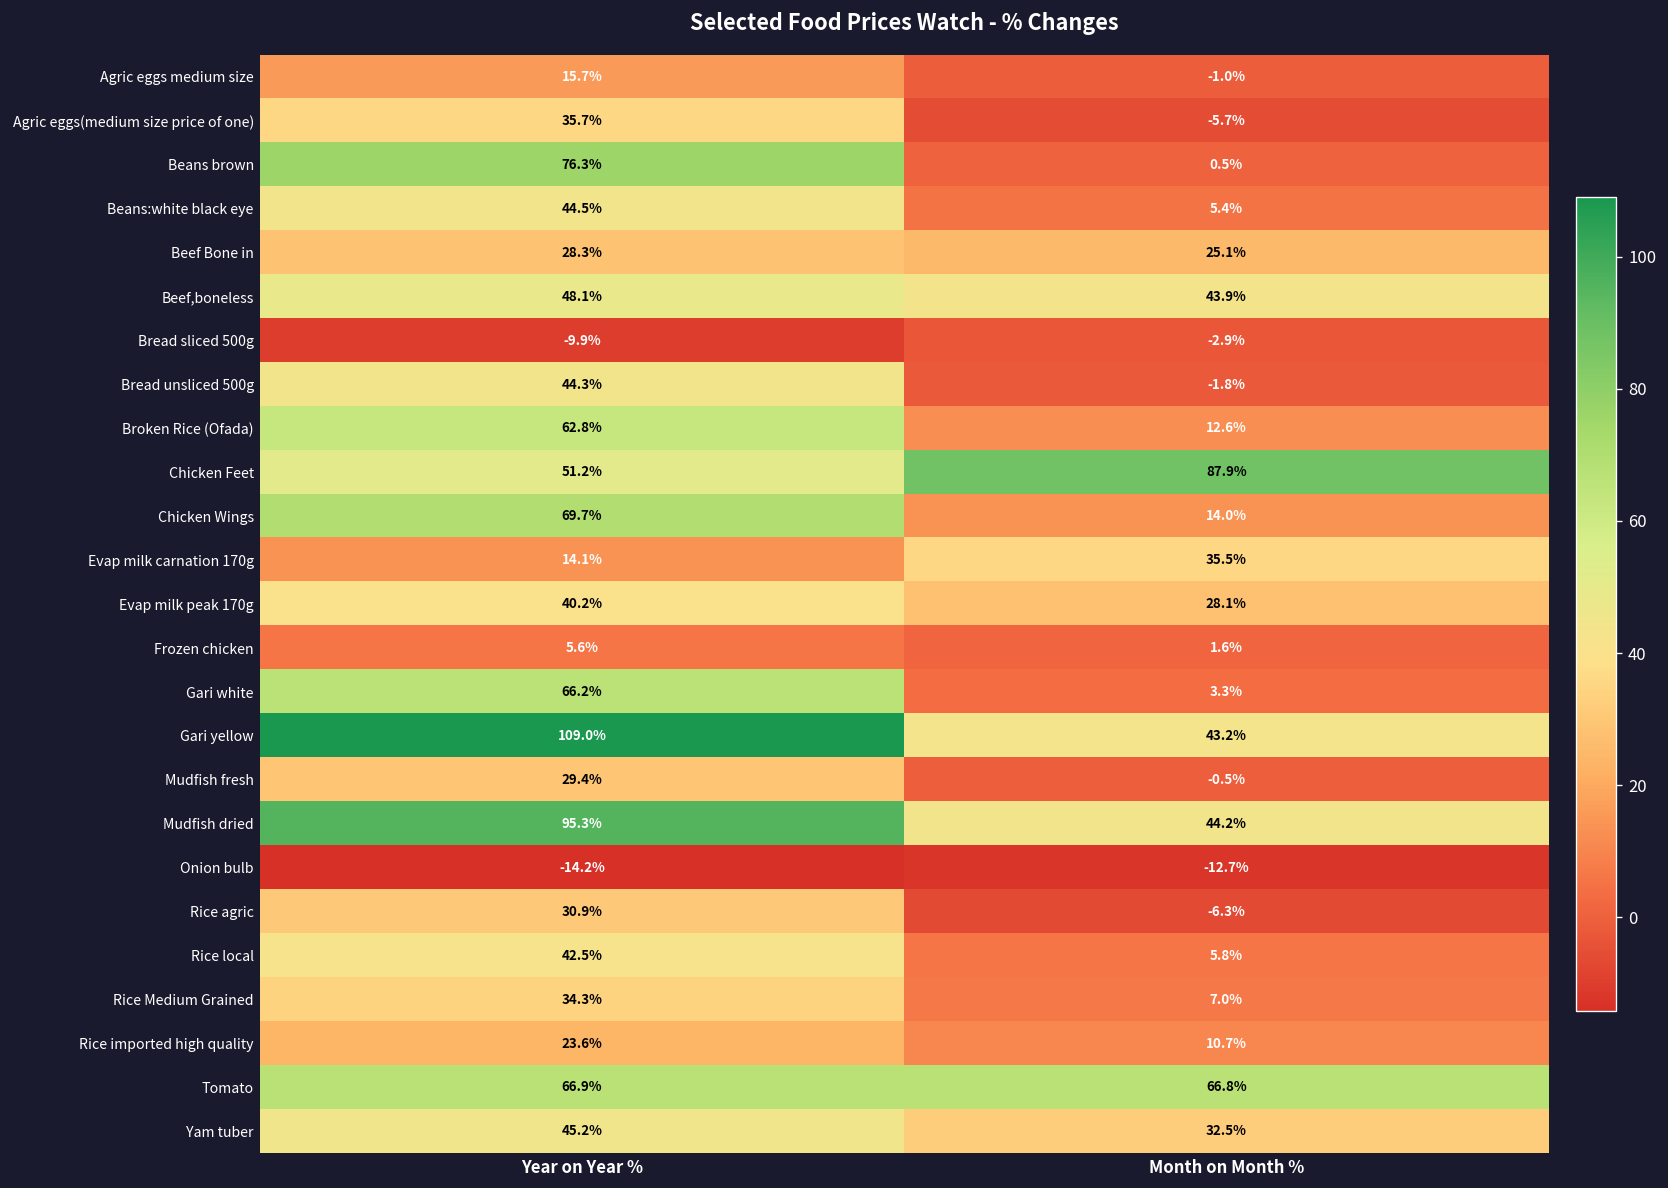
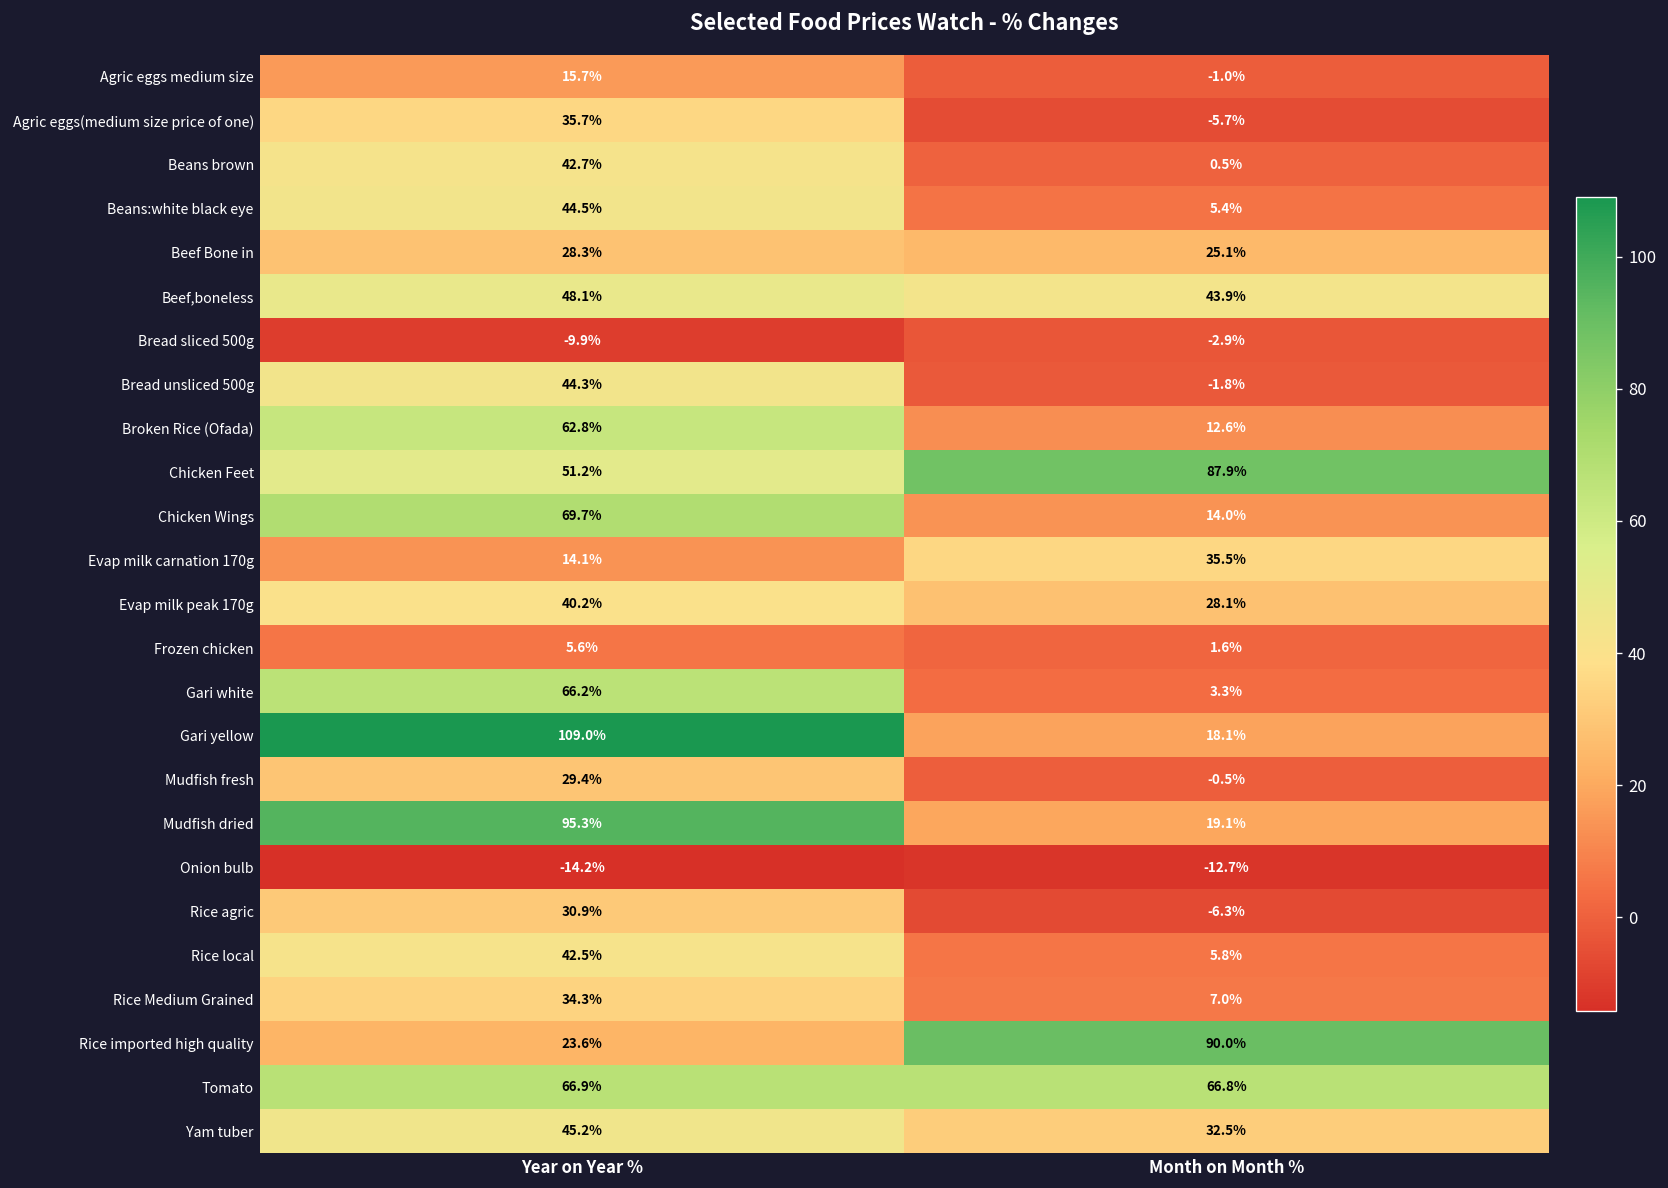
Beans brown, Year on Year %: 76.3% -> 42.7%
Gari yellow, Month on Month %: 43.2% -> 18.1%
Mudfish dried, Month on Month %: 44.2% -> 19.1%
Rice imported high quality, Month on Month %: 10.7% -> 90.0%
